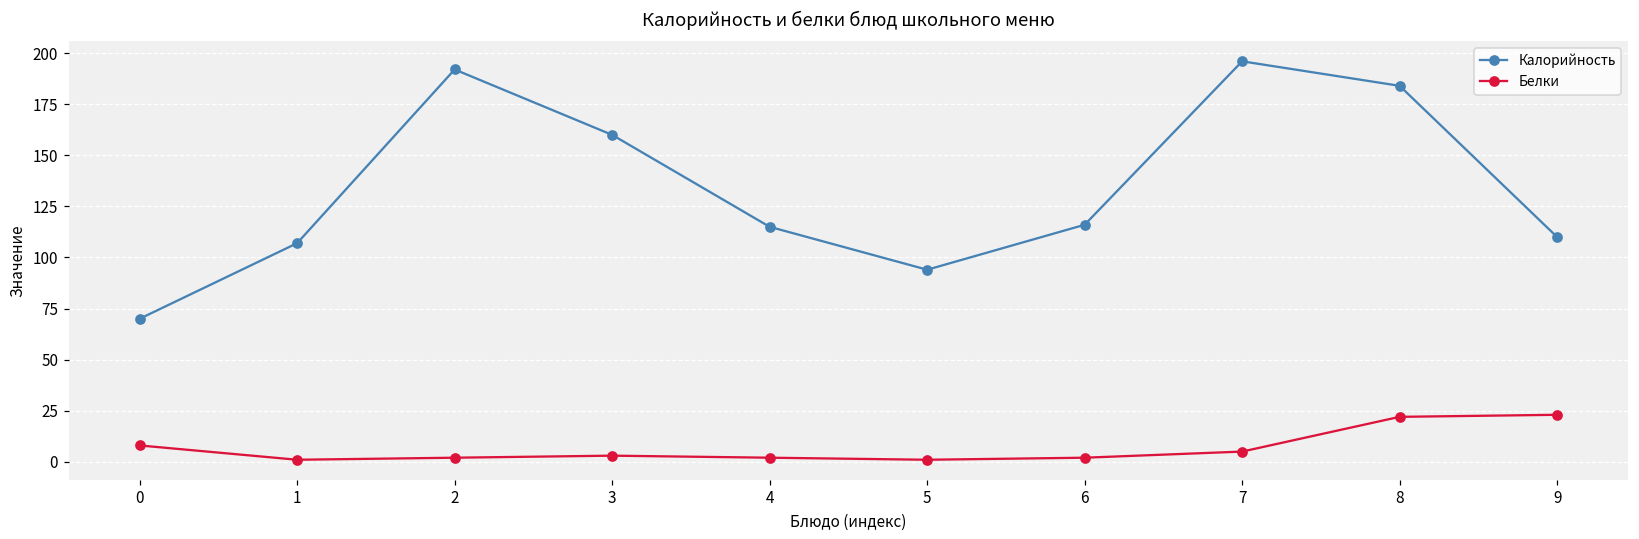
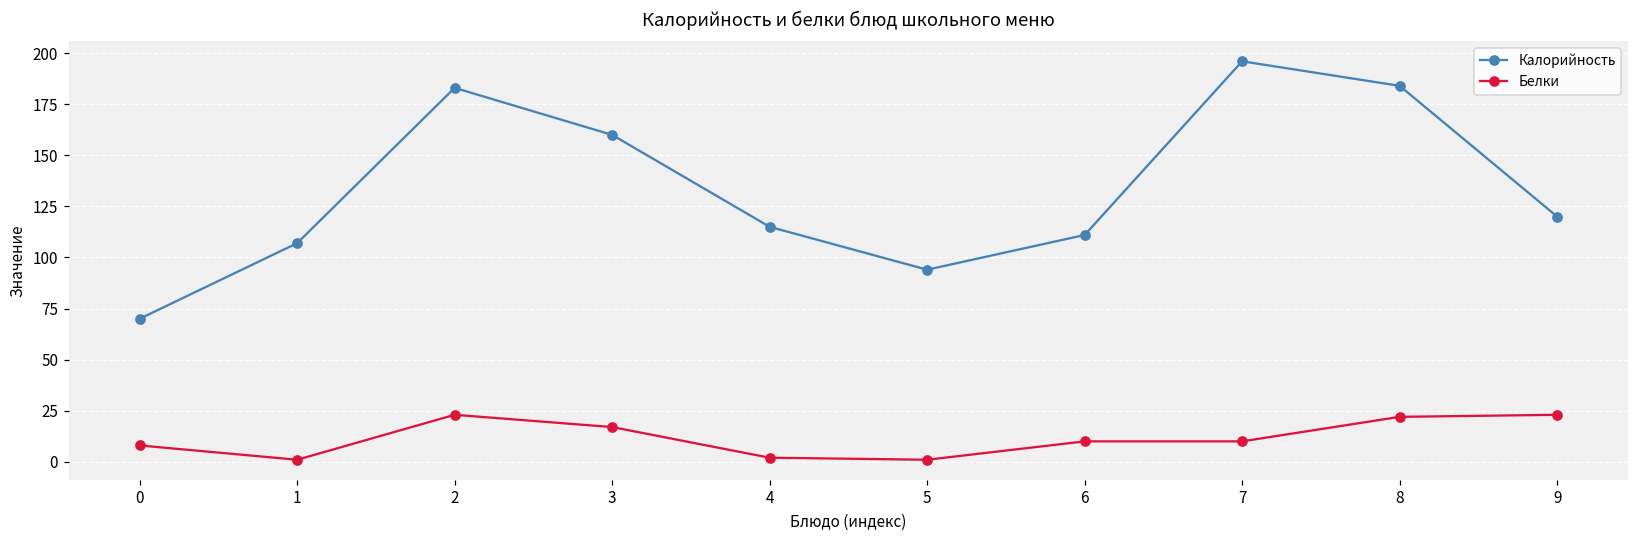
Калорийность, 2: 192 -> 183
Белки, 2: 2 -> 23
Белки, 3: 3 -> 17
Калорийность, 6: 116 -> 111
Белки, 6: 2 -> 10
Белки, 7: 5 -> 10
Калорийность, 9: 110 -> 120
